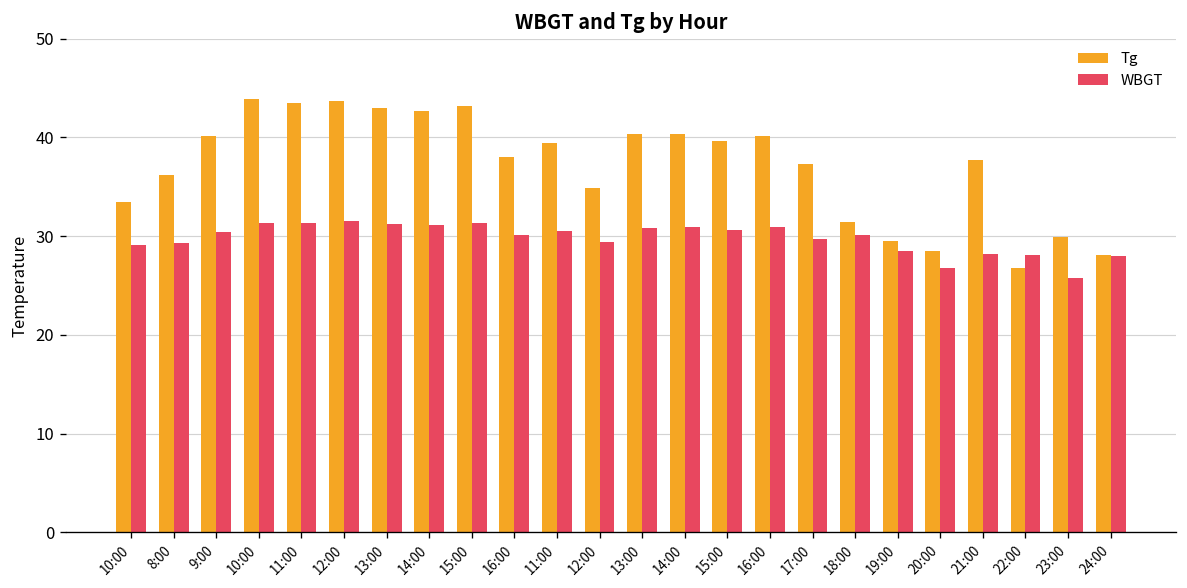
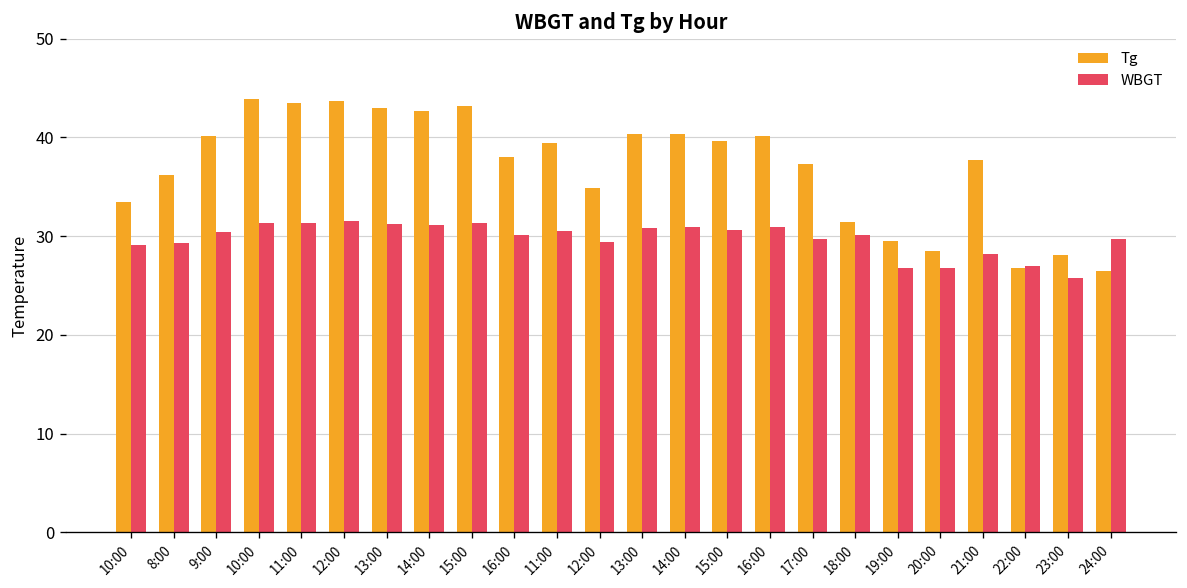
WBGT, 19:00: 29 -> 27
WBGT, 22:00: 28 -> 27
Tg, 23:00: 30 -> 28
Tg, 24:00: 28 -> 27
WBGT, 24:00: 28 -> 30
